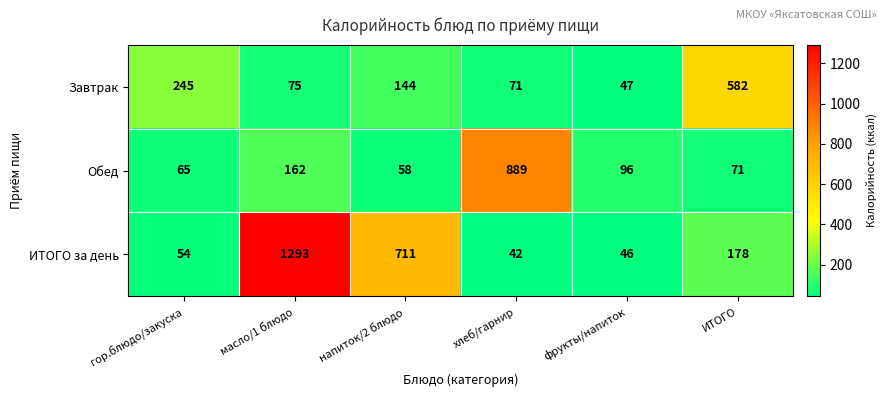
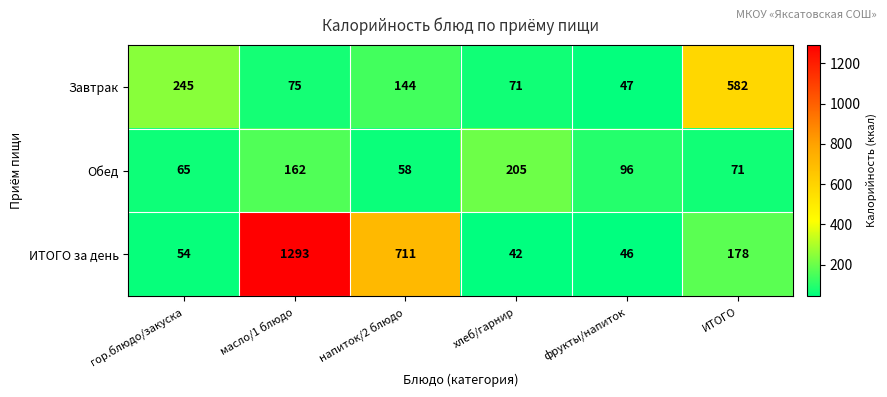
Обед, хлеб/гарнир: 889 -> 205
